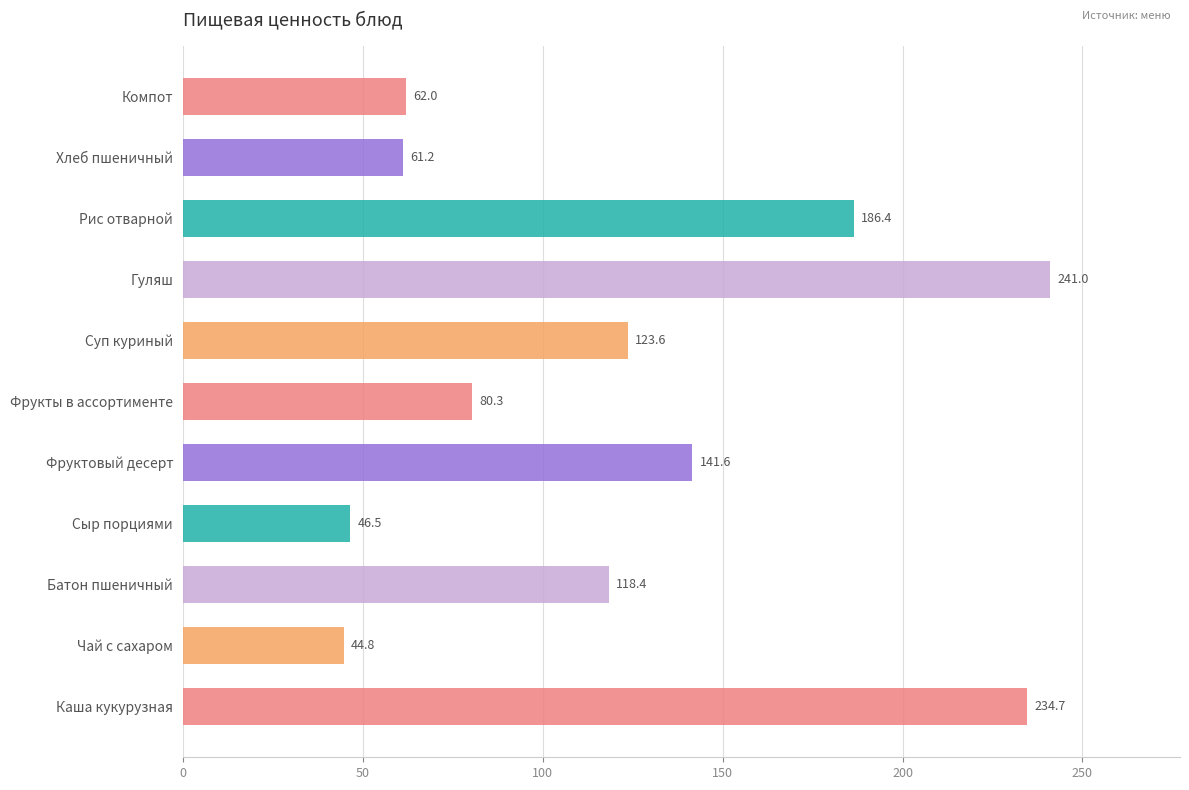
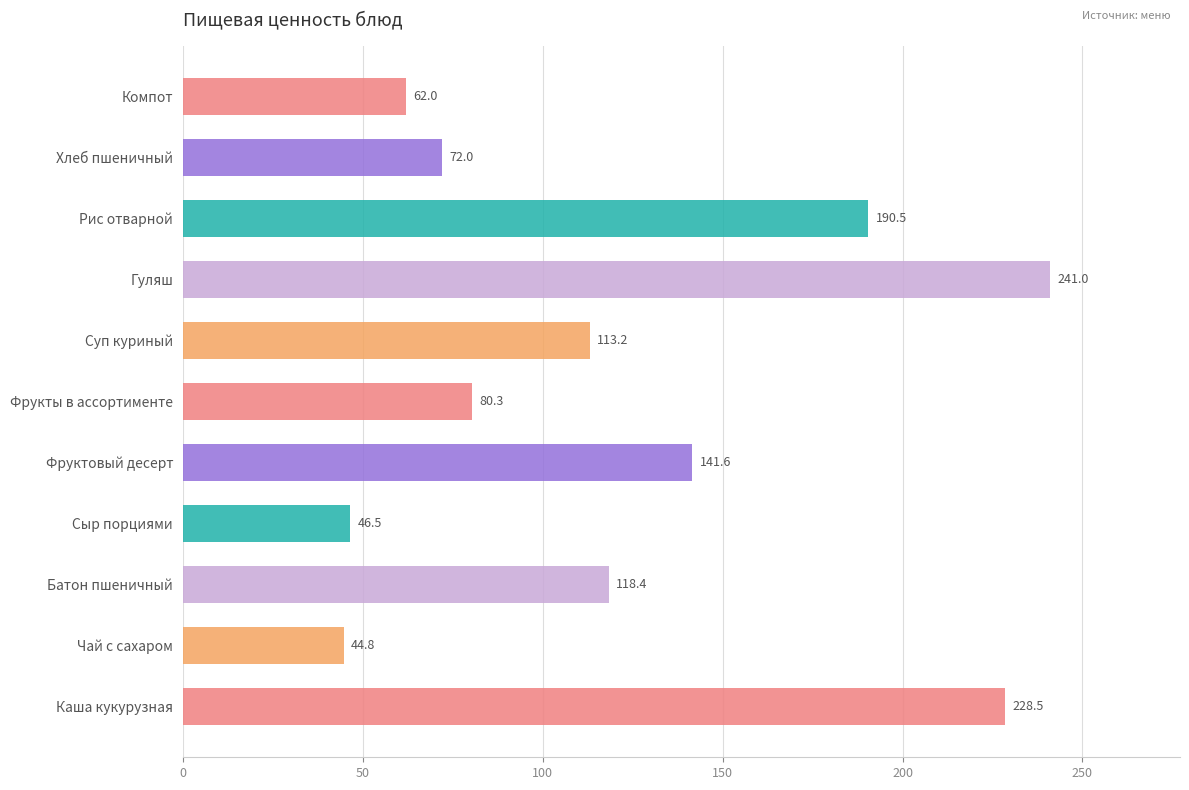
Хлеб пшеничный: 61.2 -> 72.0
Рис отварной: 186.4 -> 190.5
Суп куриный: 123.6 -> 113.2
Каша кукурузная: 234.7 -> 228.5
